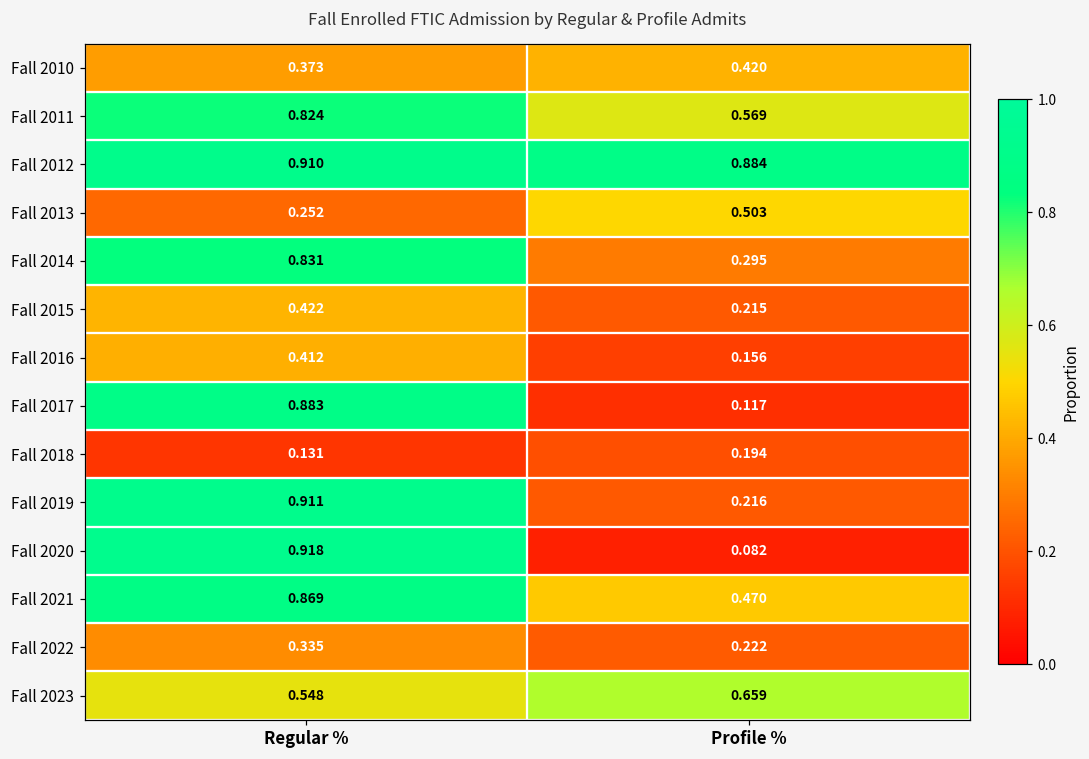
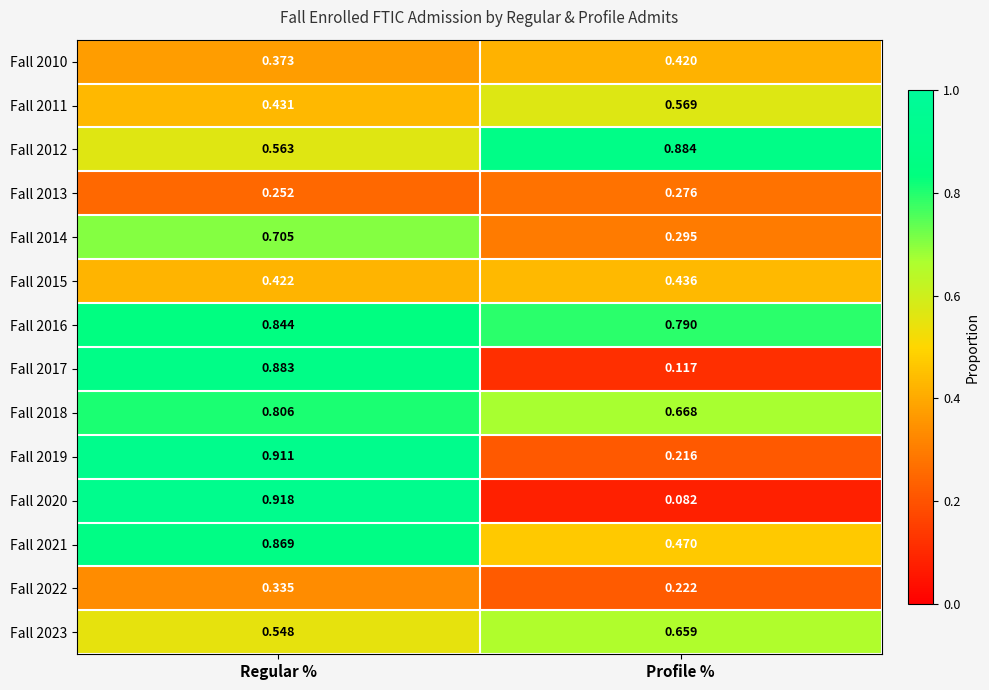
Fall 2011, Regular %: 0.824 -> 0.431
Fall 2012, Regular %: 0.910 -> 0.563
Fall 2013, Profile %: 0.503 -> 0.276
Fall 2014, Regular %: 0.831 -> 0.705
Fall 2015, Profile %: 0.215 -> 0.436
Fall 2016, Regular %: 0.412 -> 0.844
Fall 2016, Profile %: 0.156 -> 0.790
Fall 2018, Regular %: 0.131 -> 0.806
Fall 2018, Profile %: 0.194 -> 0.668
